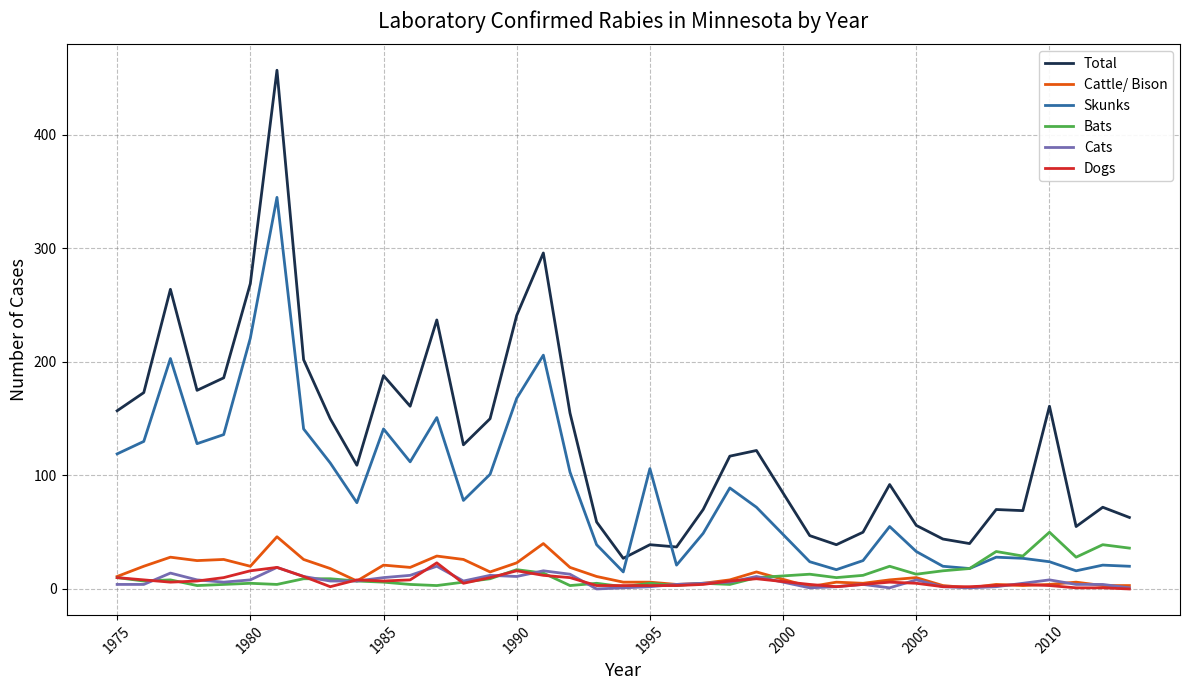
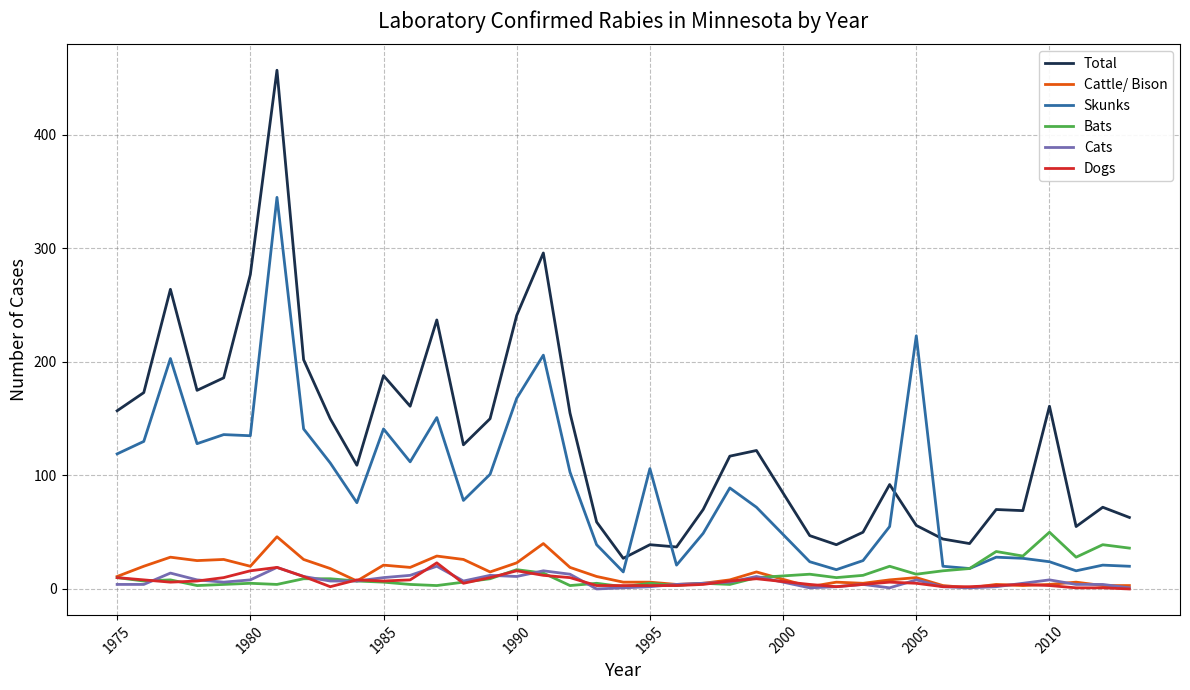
Total, 1980: 269 -> 277
Skunks, 1980: 221 -> 135
Skunks, 2005: 33 -> 223
